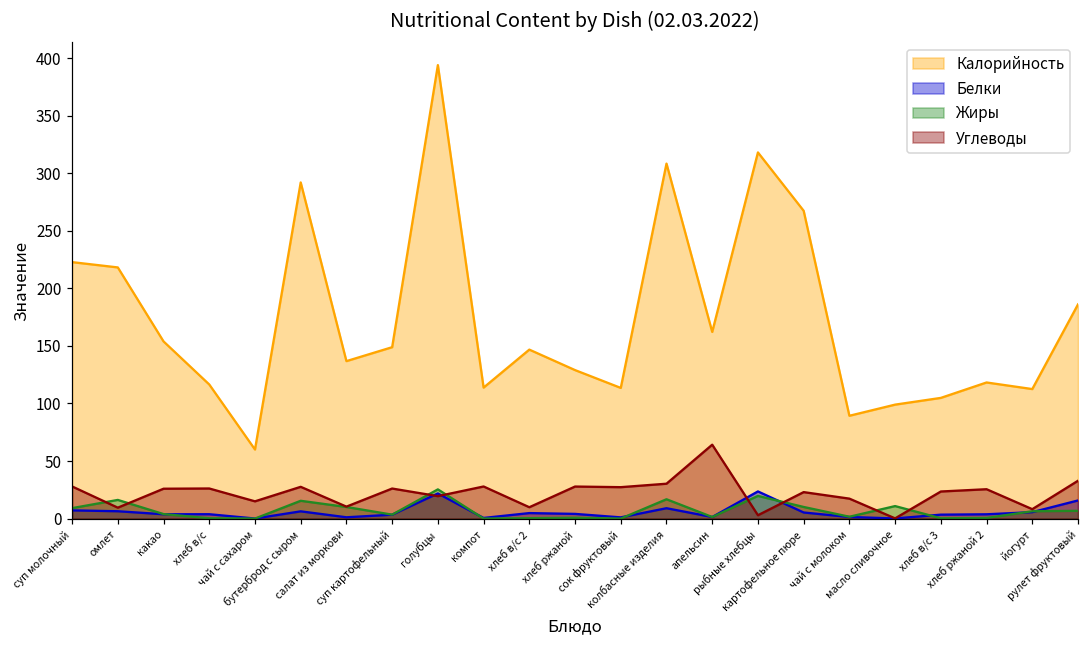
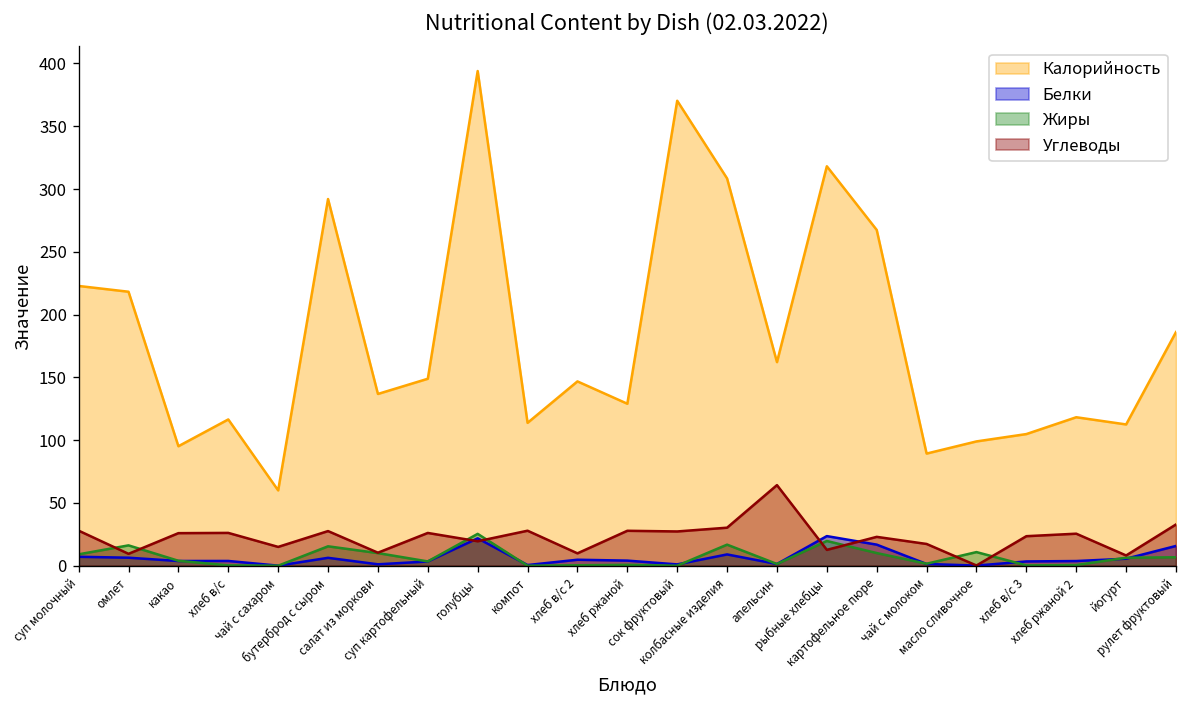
Калорийность, какао: 154 -> 95
Калорийность, сок фруктовый: 114 -> 370
Углеводы, рыбные хлебцы: 3 -> 13
Белки, картофельное пюре: 5 -> 17
